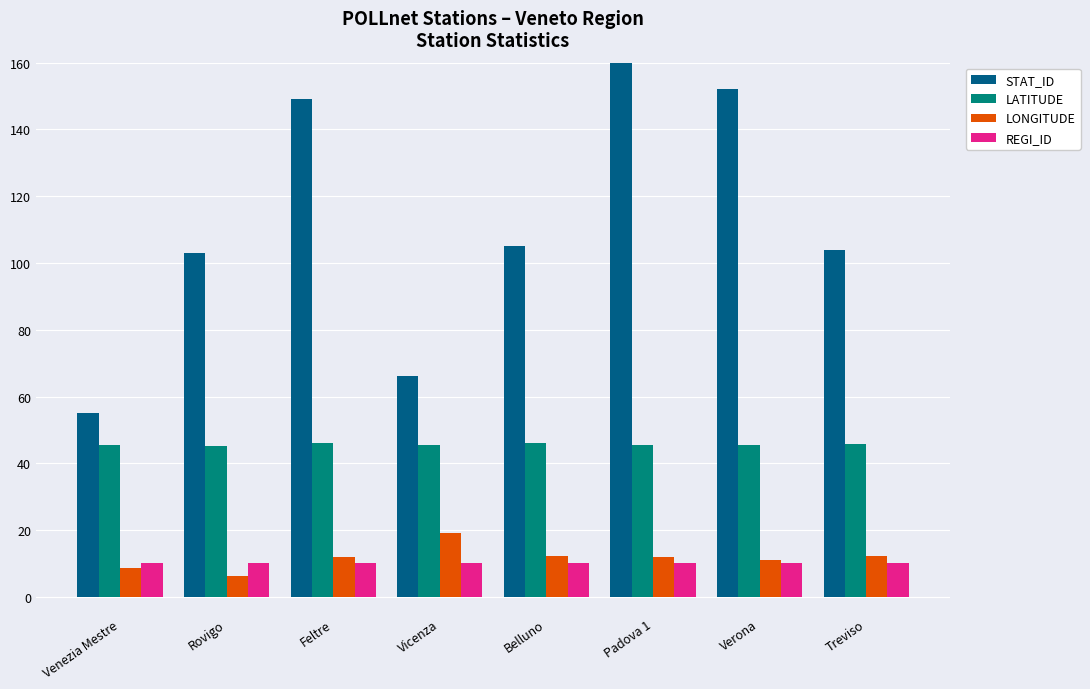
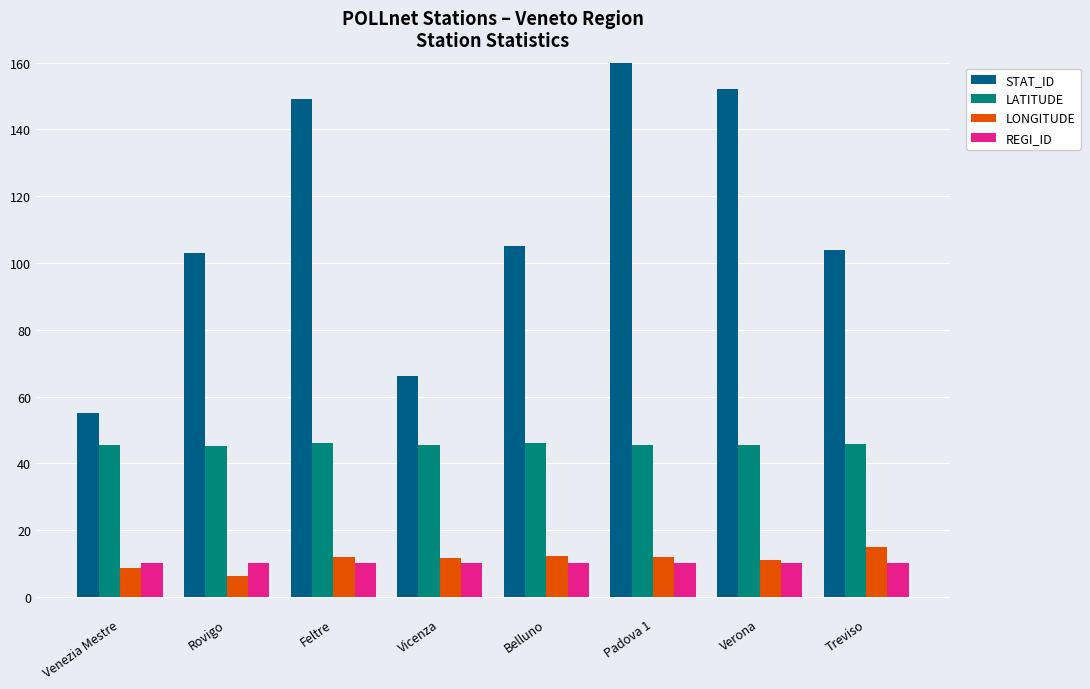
LONGITUDE, Vicenza: 19 -> 12
LONGITUDE, Treviso: 12 -> 15
